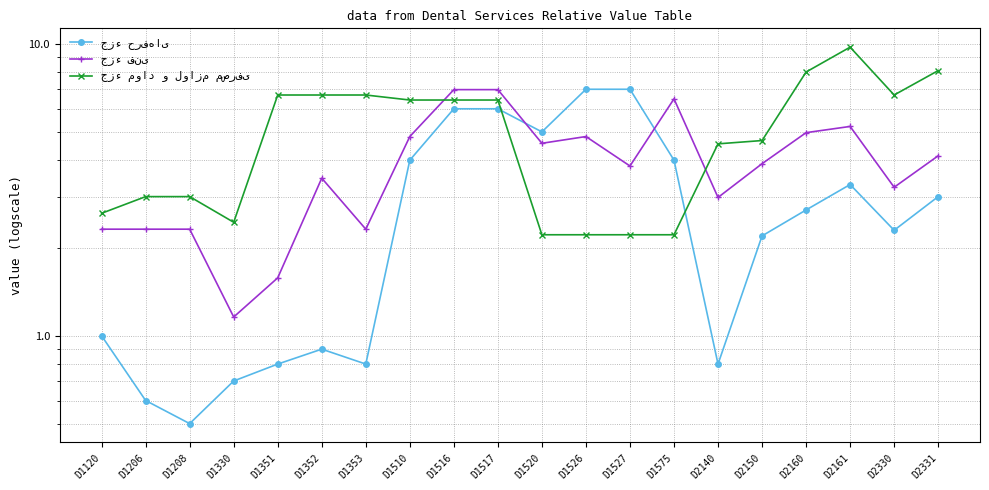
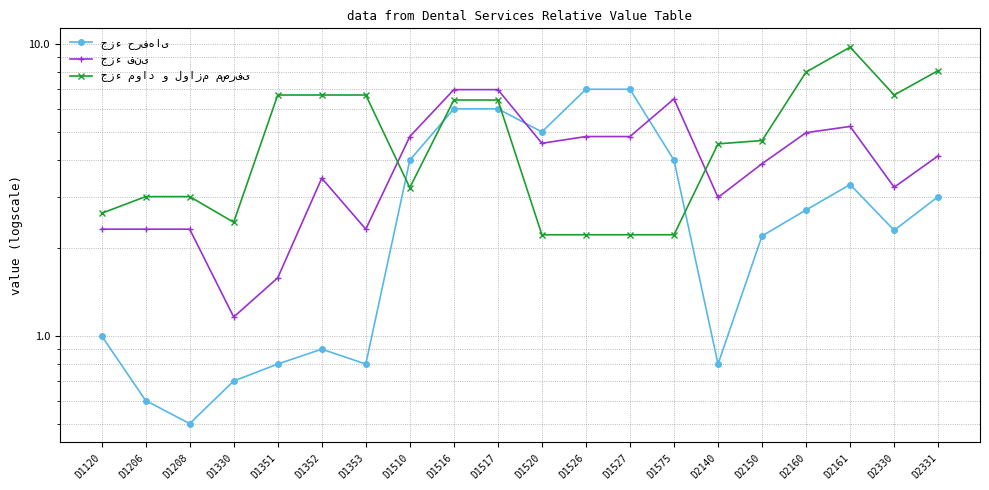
جزء مواد و لوازم مصرفی, D1510: 6.4 -> 3.2
جزء فنی, D1527: 3.8 -> 4.8
